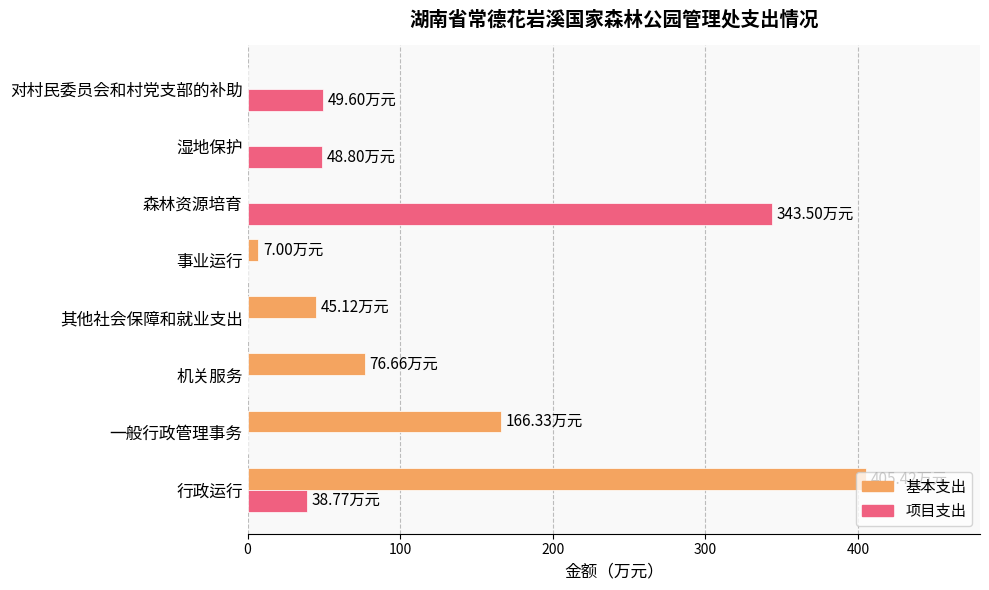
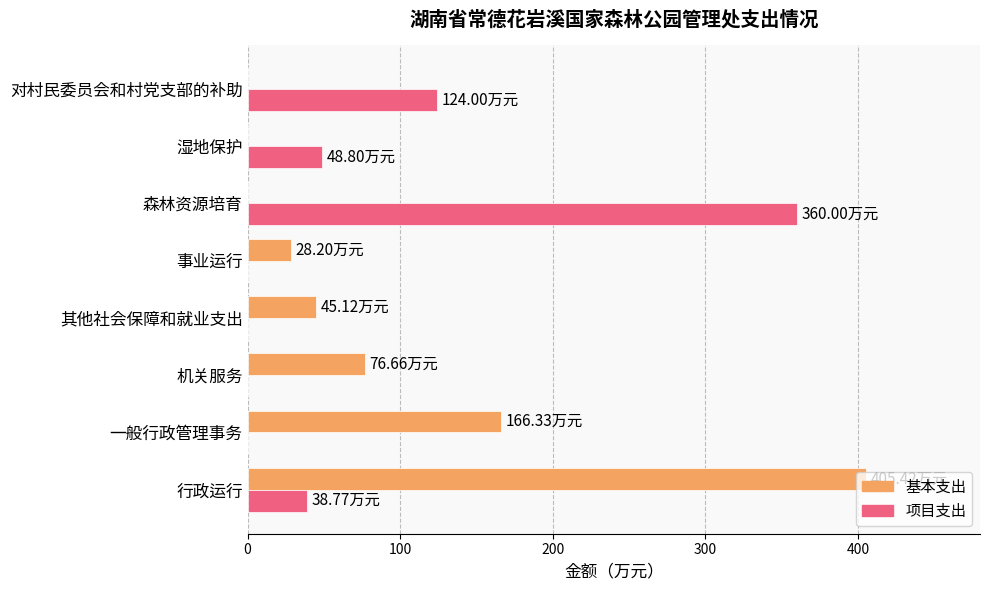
项目支出, 对村民委员会和村党支部的补助: 49.60 -> 124.00
项目支出, 森林资源培育: 343.50 -> 360.00
基本支出, 事业运行: 7.00 -> 28.20
